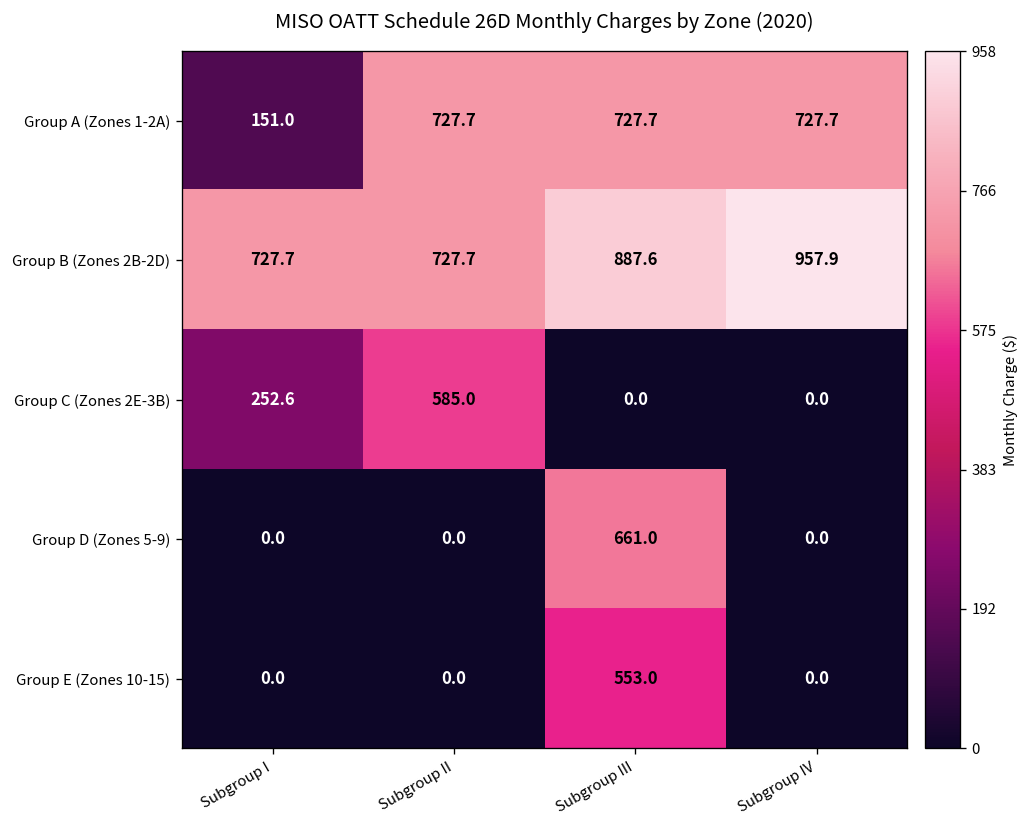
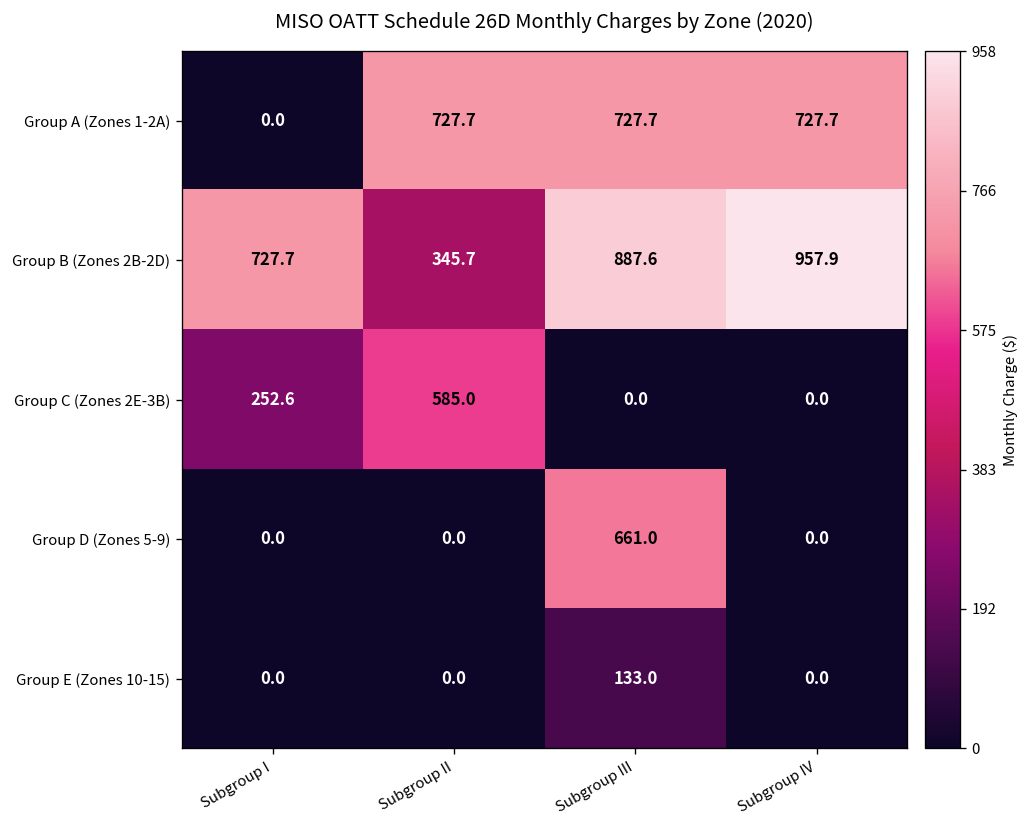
Group A (Zones 1-2A), Subgroup I: 151.0 -> 0.0
Group B (Zones 2B-2D), Subgroup II: 727.7 -> 345.7
Group E (Zones 10-15), Subgroup III: 553.0 -> 133.0
